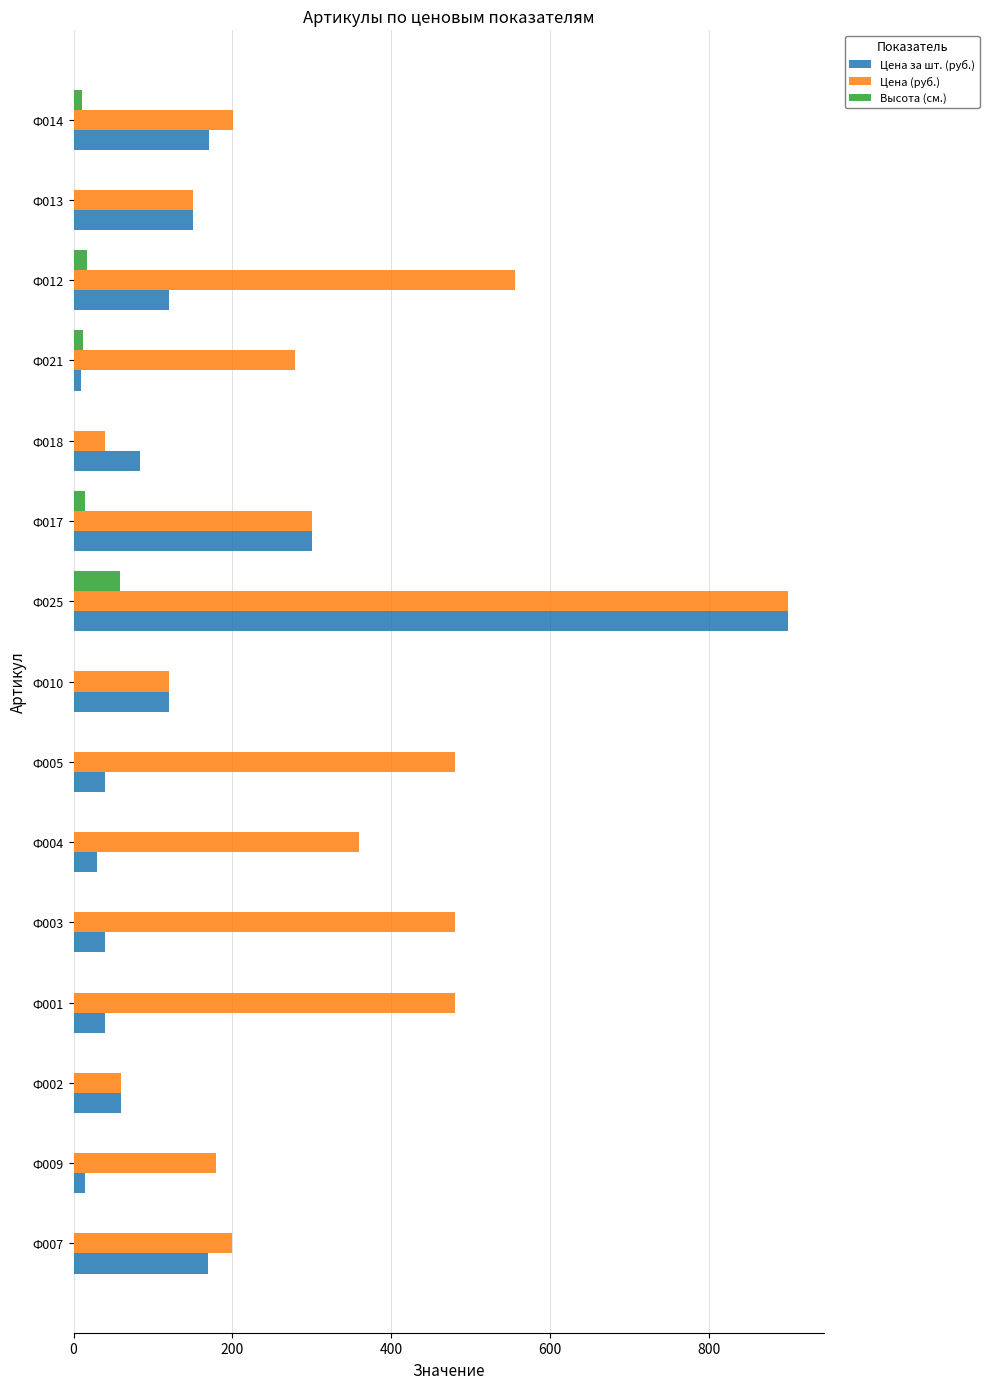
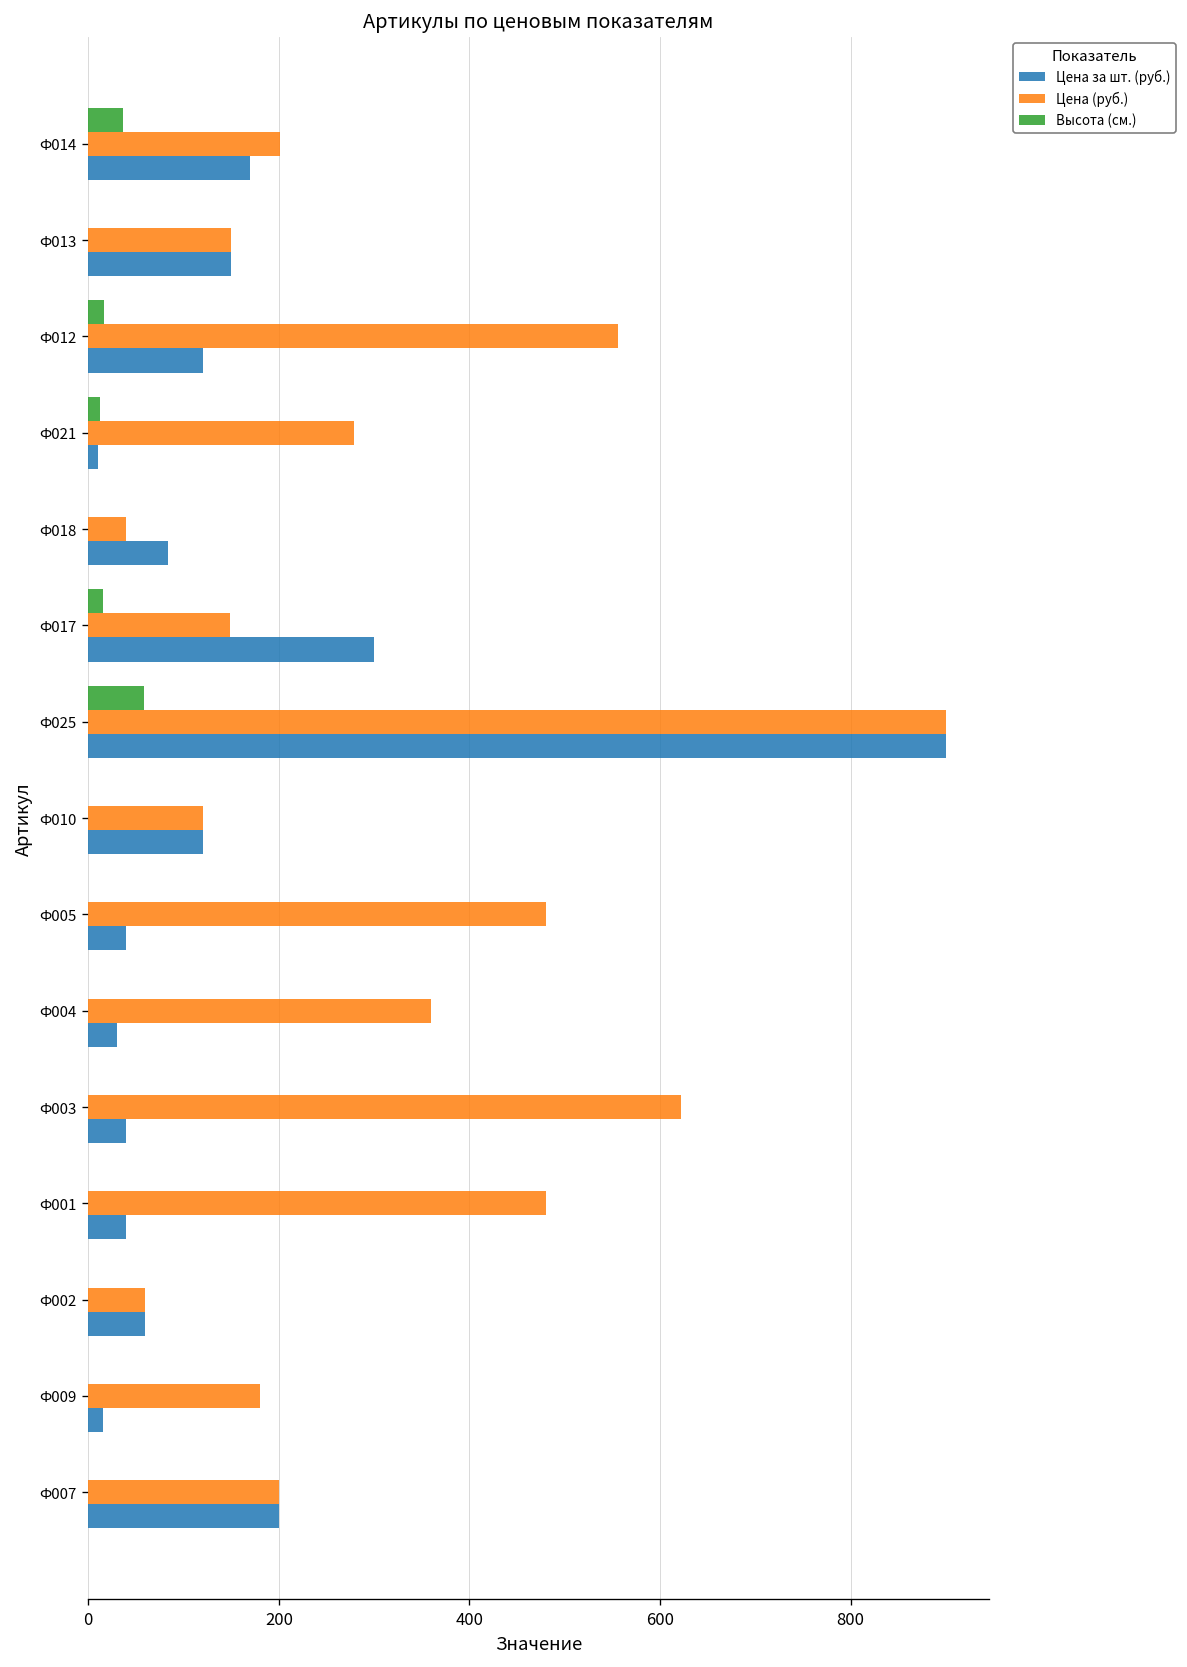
Высота (см.), Ф014: 10 -> 40
Цена (руб.), Ф017: 300 -> 150
Цена (руб.), Ф003: 480 -> 620
Цена за шт. (руб.), Ф007: 170 -> 200
